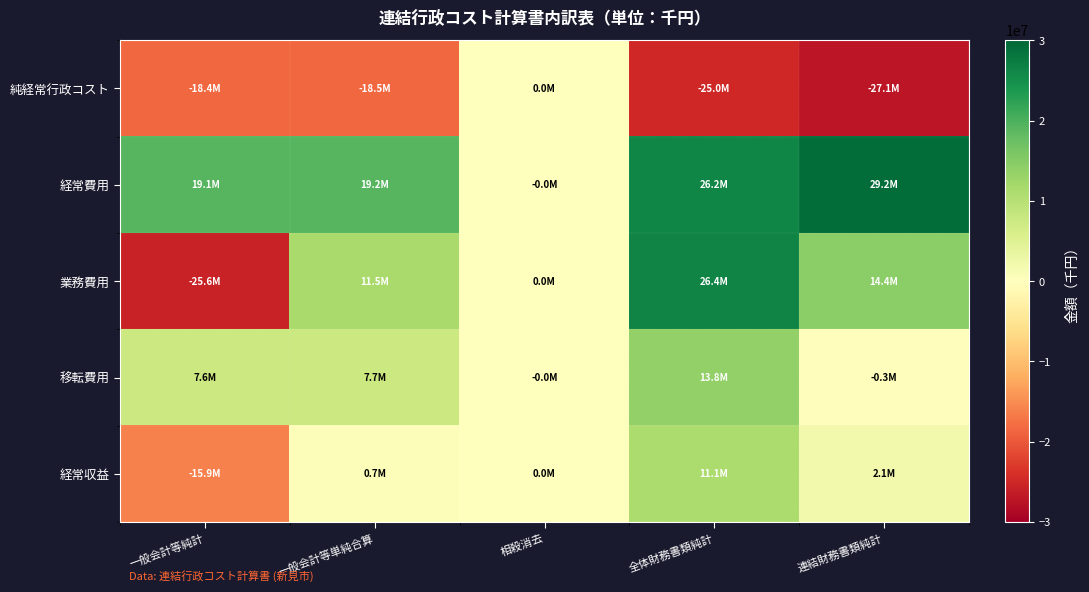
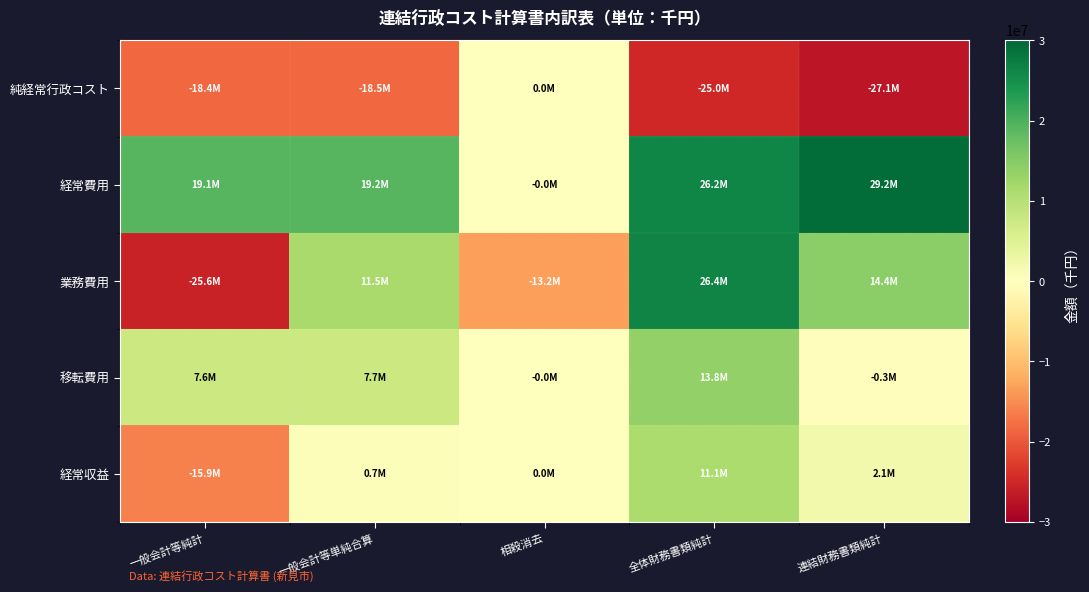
業務費用, 相殺消去: 0.0M -> -13.2M
